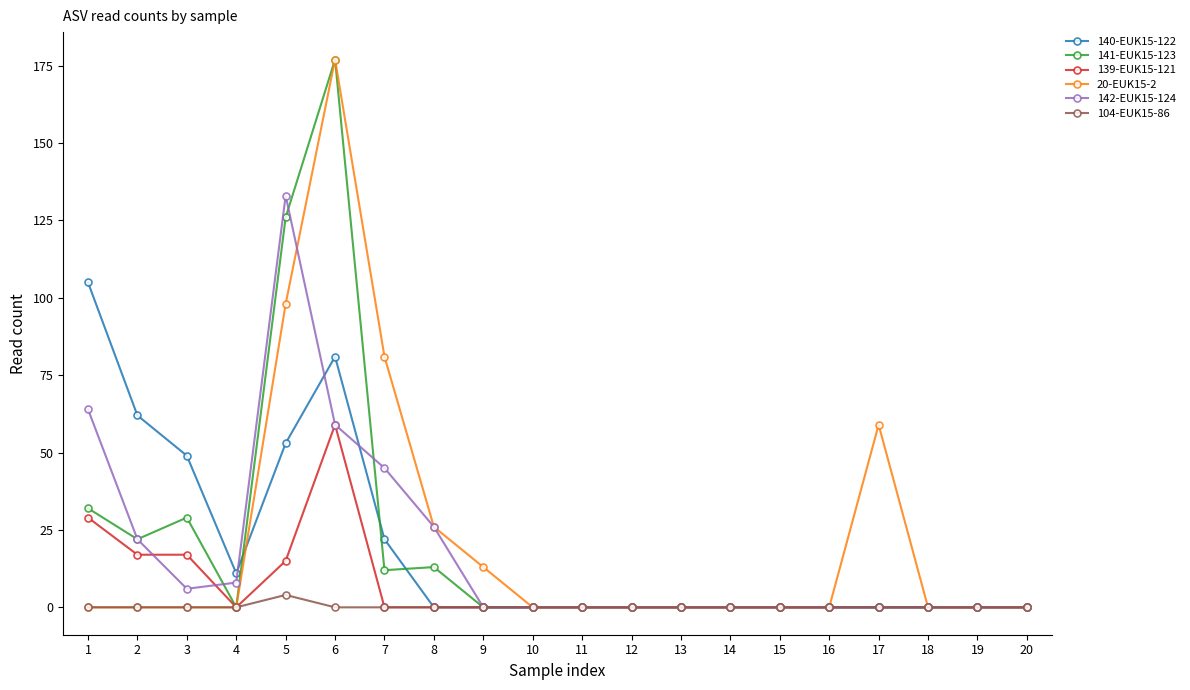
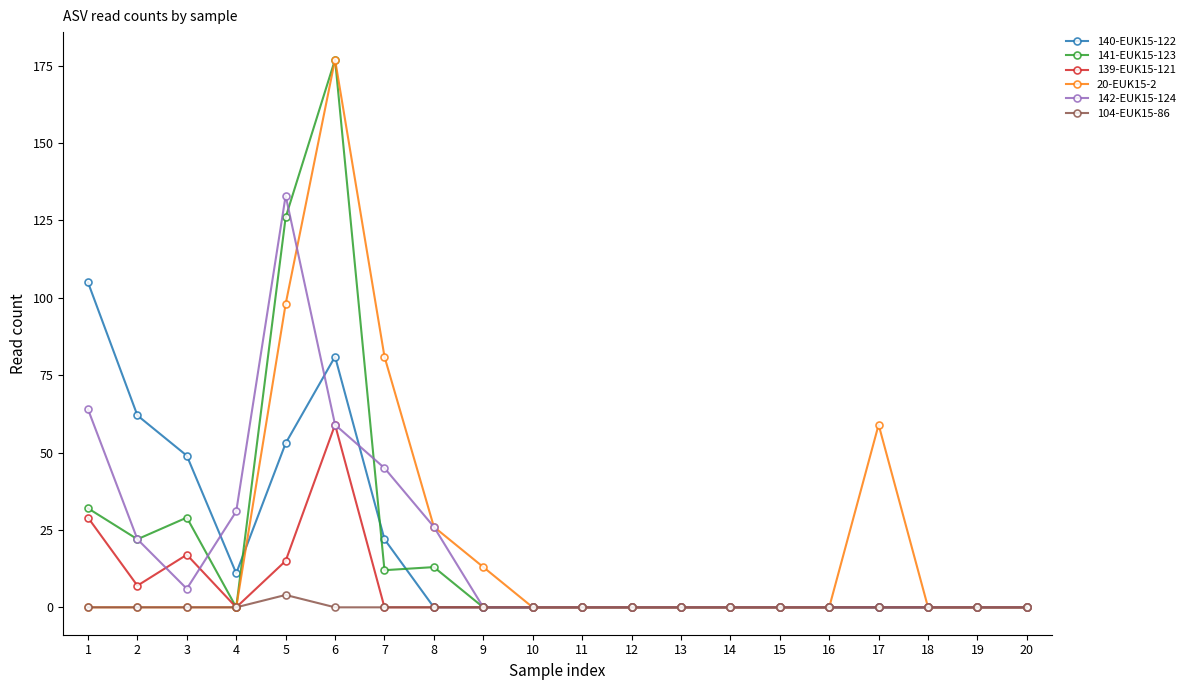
139-EUK15-121, 2: 17 -> 7
142-EUK15-124, 4: 8 -> 31
